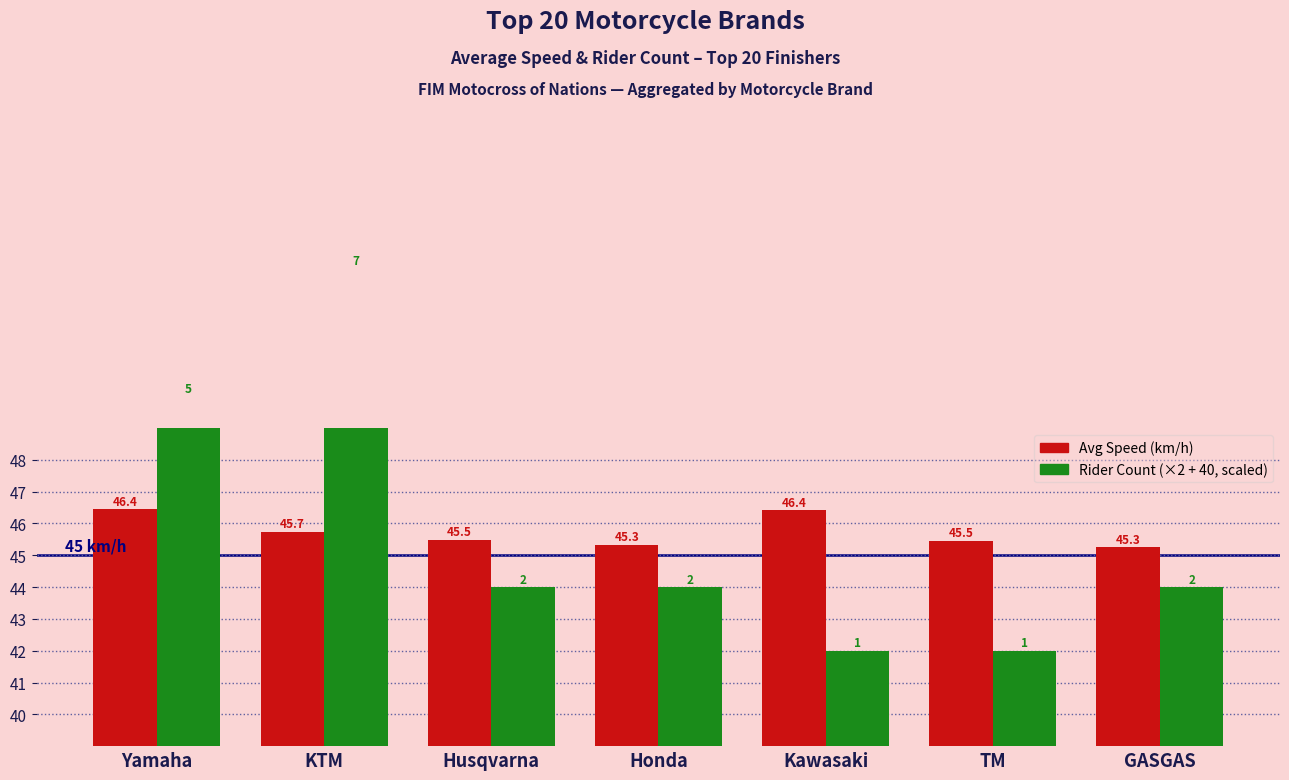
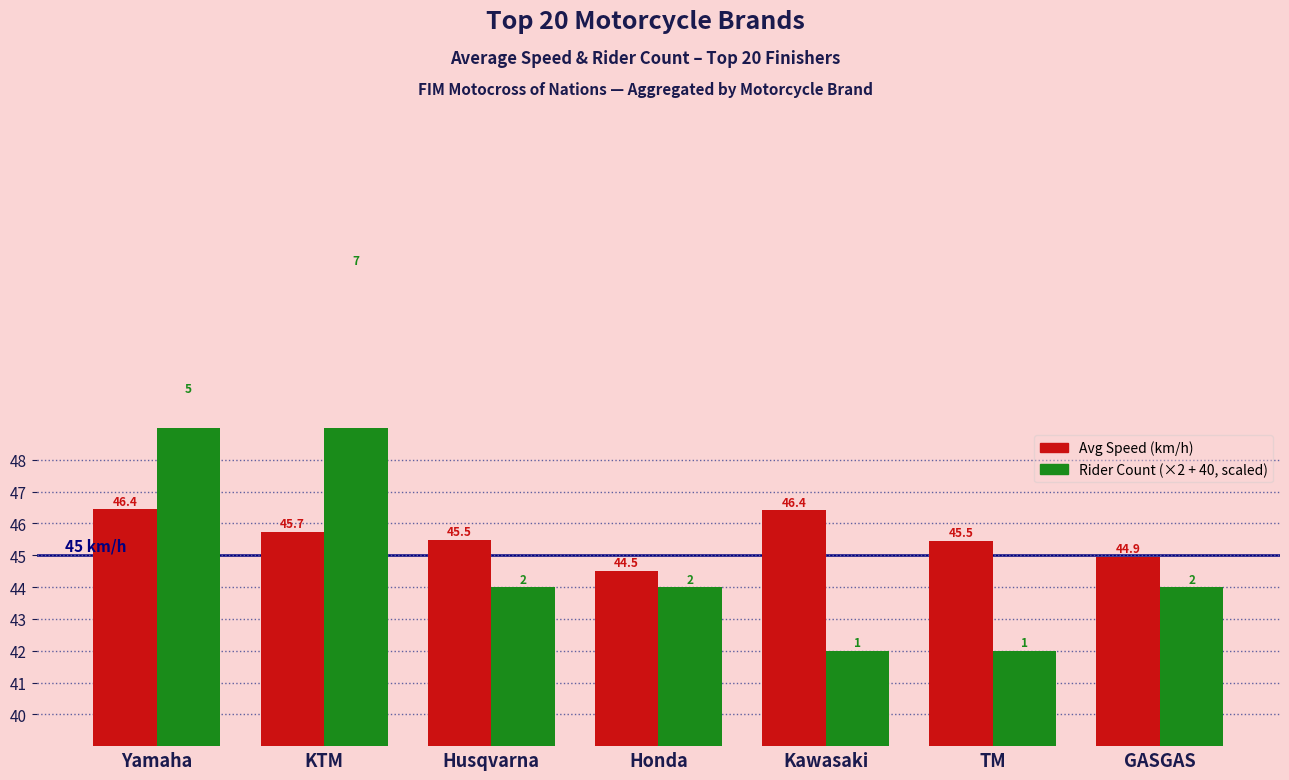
Avg Speed (km/h), Honda: 45.3 -> 44.5
Avg Speed (km/h), GASGAS: 45.3 -> 44.9
